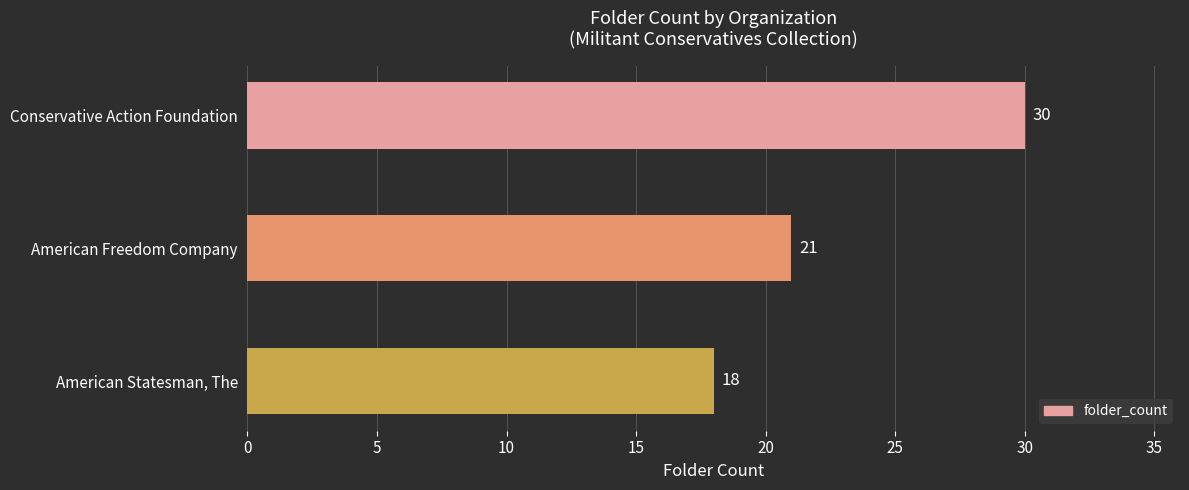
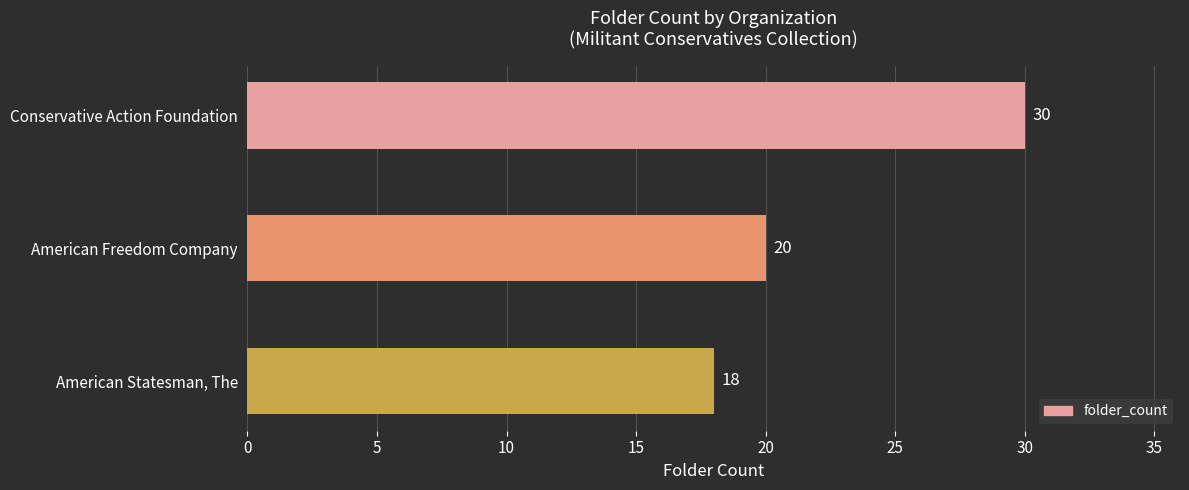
American Freedom Company: 21 -> 20
